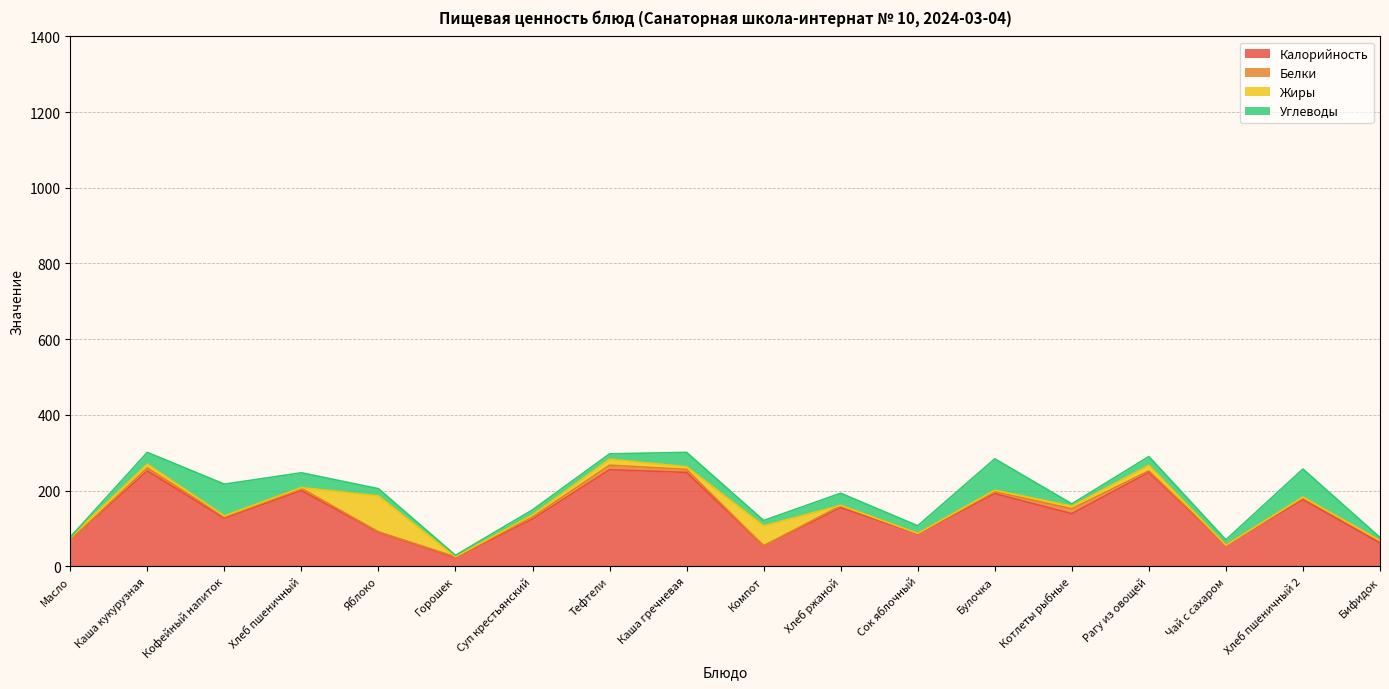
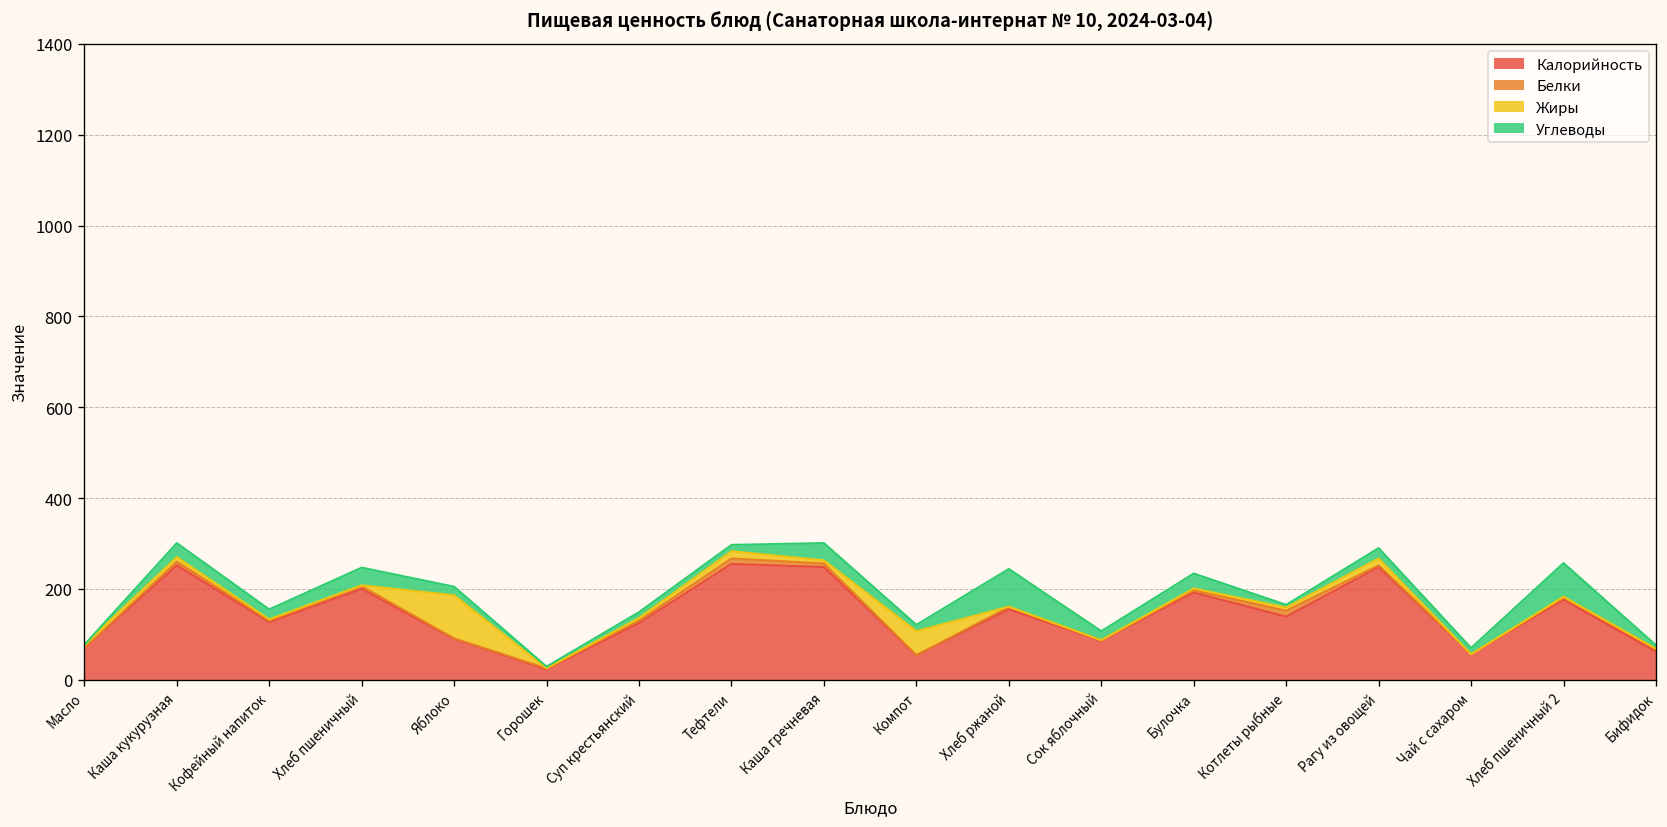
Углеводы, Кофейный напиток: 80 -> 20
Углеводы, Хлеб ржаной: 30 -> 80
Углеводы, Булочка: 80 -> 30
